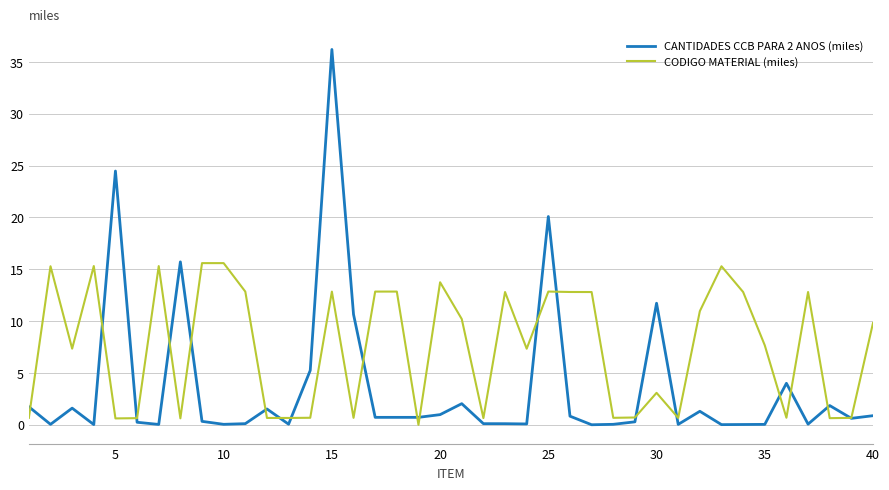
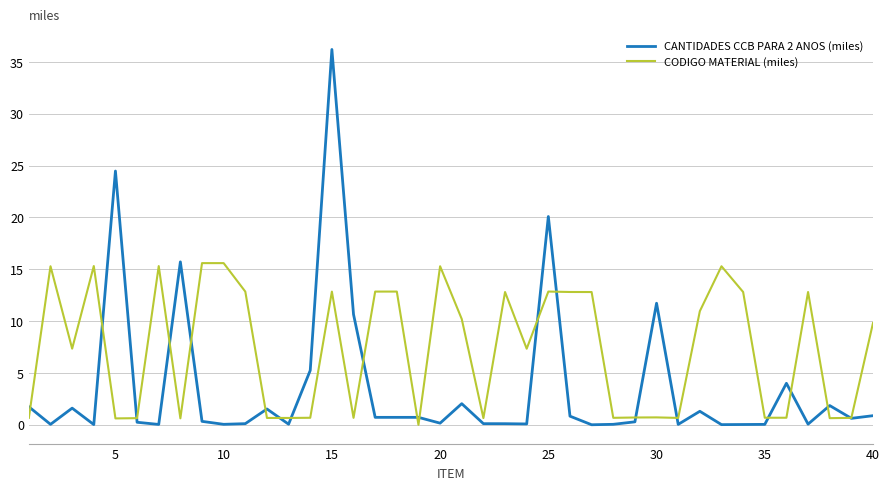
CANTIDADES CCB PARA 2 ANOS (miles), 20: 1.0 -> 0.2
CODIGO MATERIAL (miles), 20: 13.8 -> 15.3
CODIGO MATERIAL (miles), 30: 3.1 -> 0.7
CODIGO MATERIAL (miles), 35: 7.7 -> 0.7
